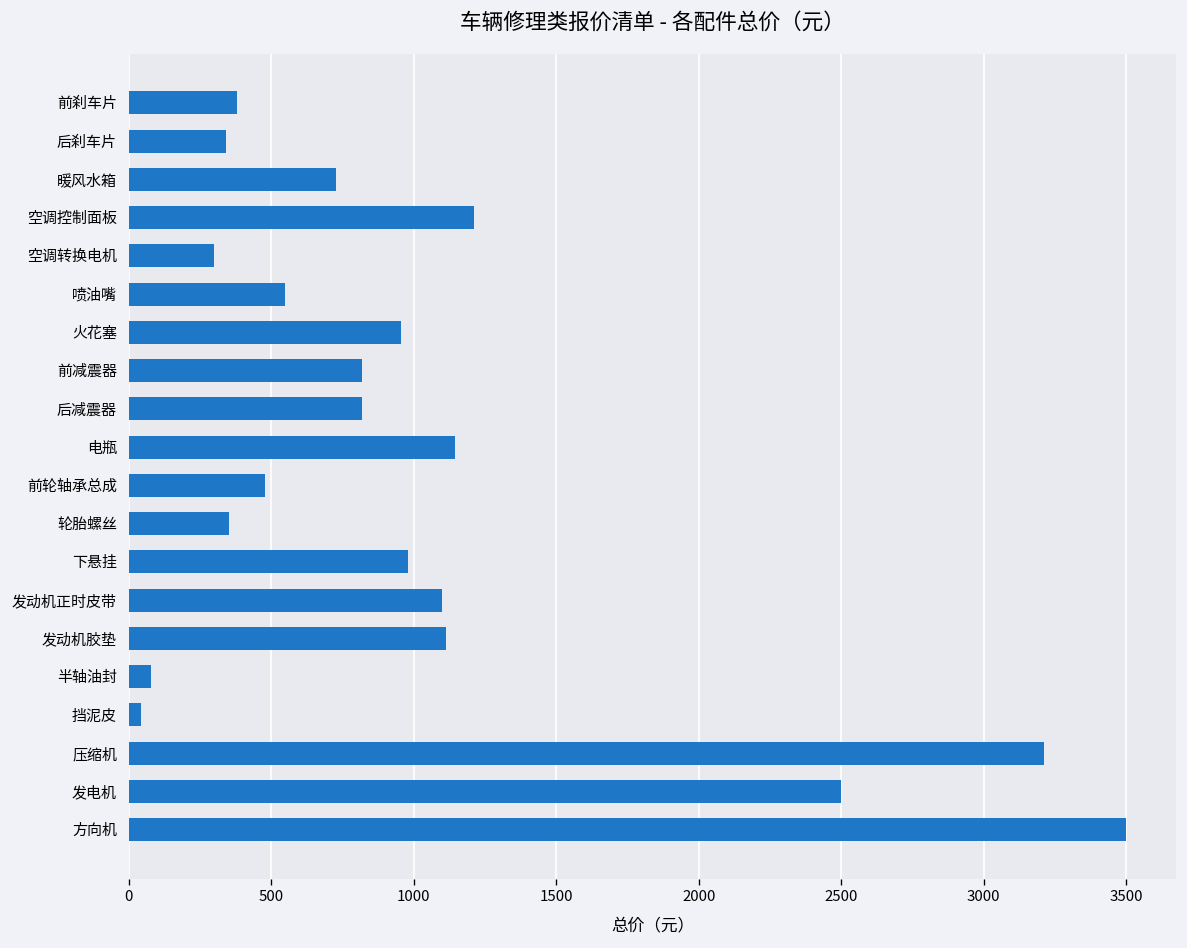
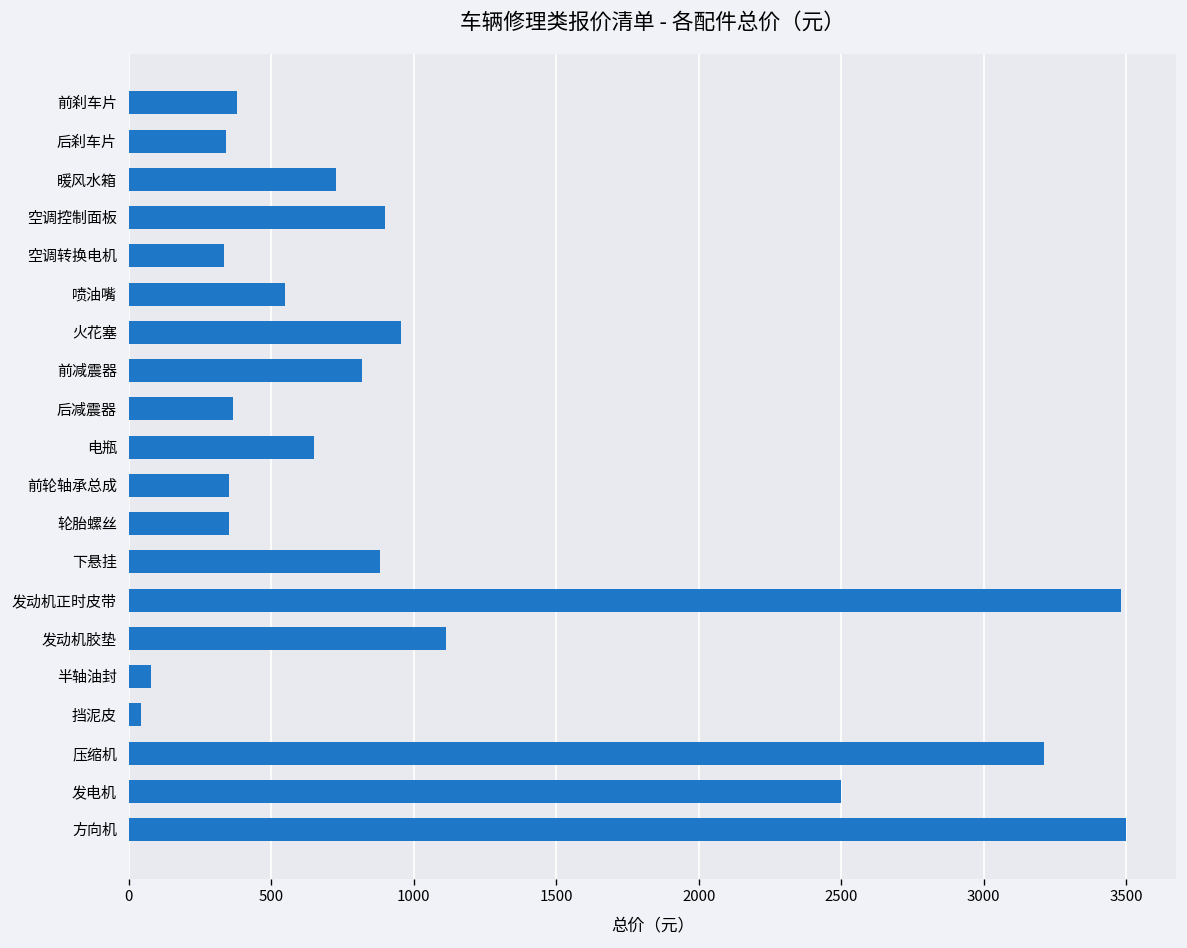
空调控制面板: 1210 -> 900
空调转换电机: 300 -> 330
后减震器: 820 -> 370
电瓶: 1150 -> 650
前轮轴承总成: 480 -> 350
下悬挂: 980 -> 880
发动机正时皮带: 1100 -> 3480
